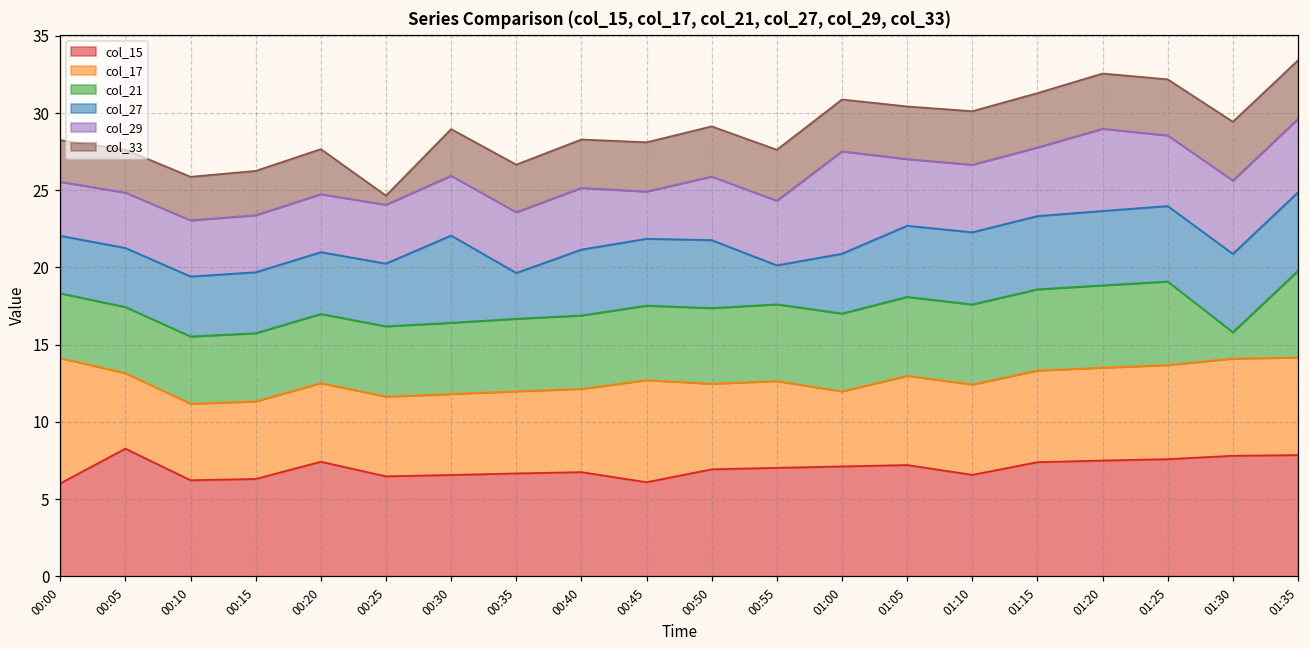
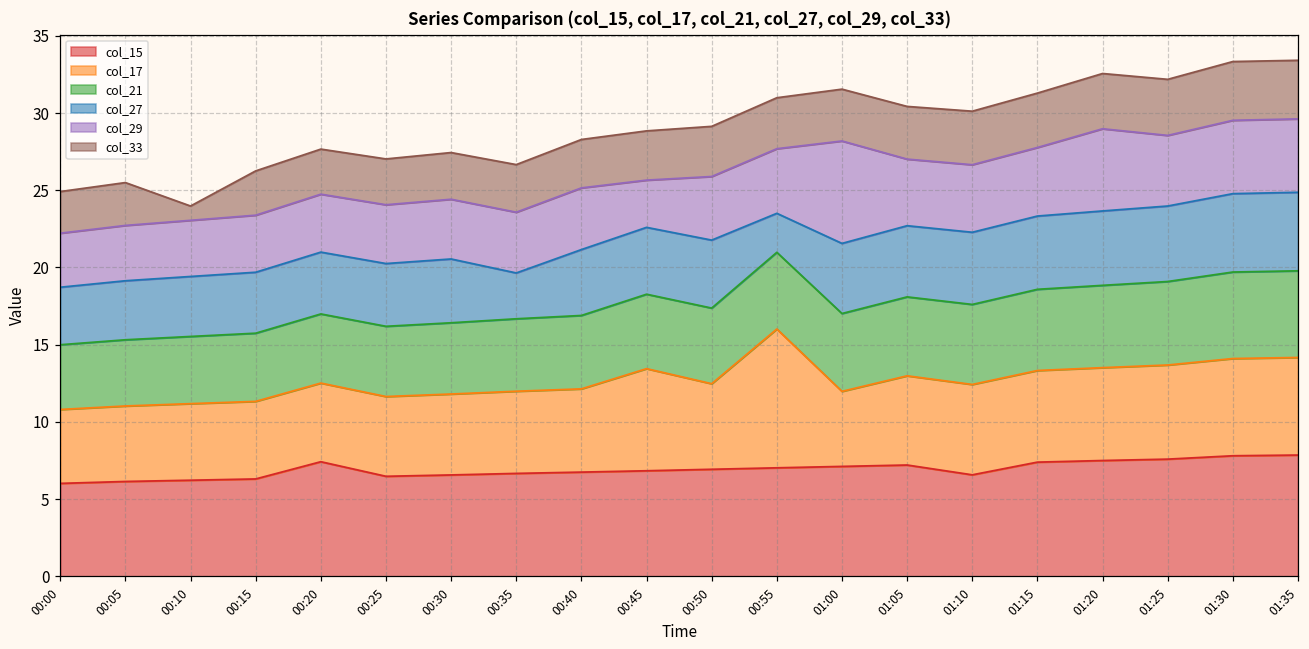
col_17, 00:00: 8.1 -> 4.8
col_15, 00:05: 8.3 -> 6.1
col_33, 00:10: 2.8 -> 0.9
col_33, 00:25: 0.6 -> 3.0
col_27, 00:30: 5.6 -> 4.1
col_15, 00:45: 6.1 -> 6.8
col_17, 00:55: 5.6 -> 9.0
col_27, 01:00: 3.9 -> 4.5
col_21, 01:30: 1.7 -> 5.6
